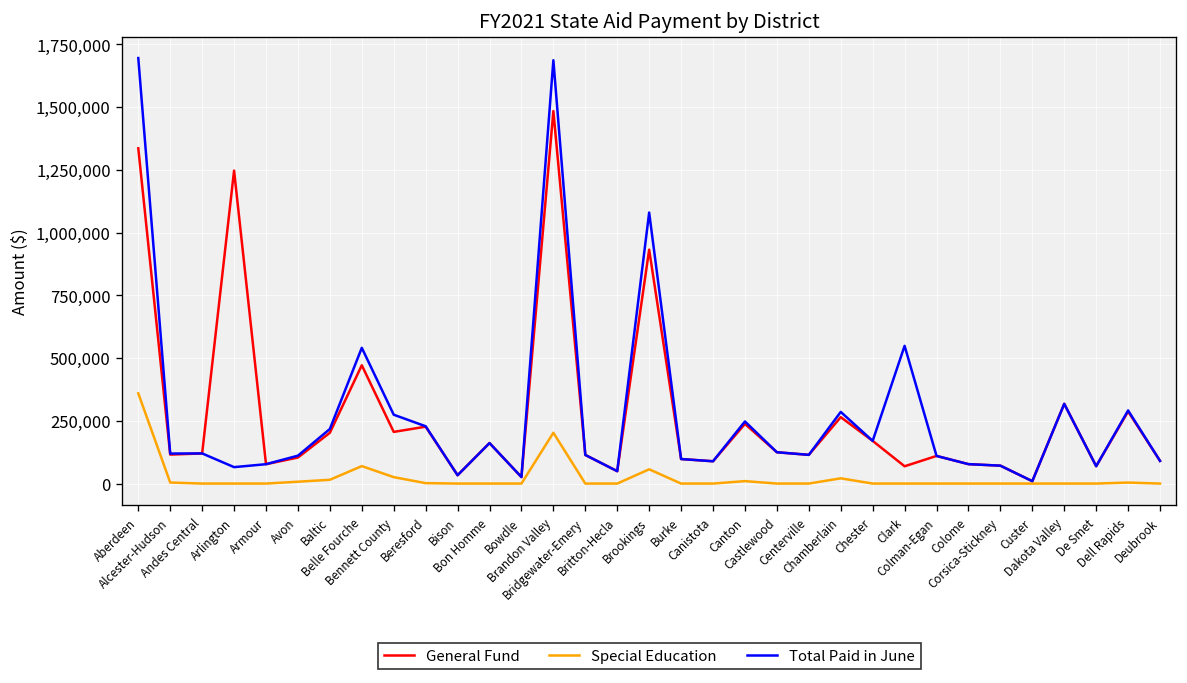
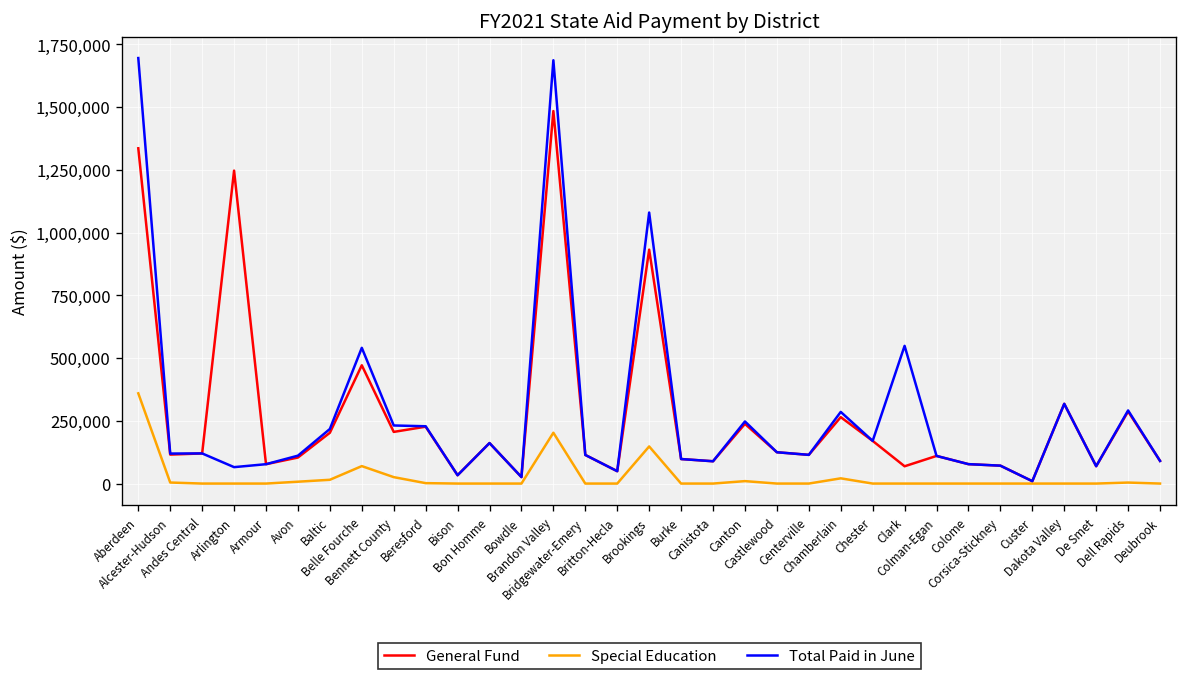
Total Paid in June, Bennett County: 270,000 -> 230,000
Special Education, Brookings: 60,000 -> 150,000
